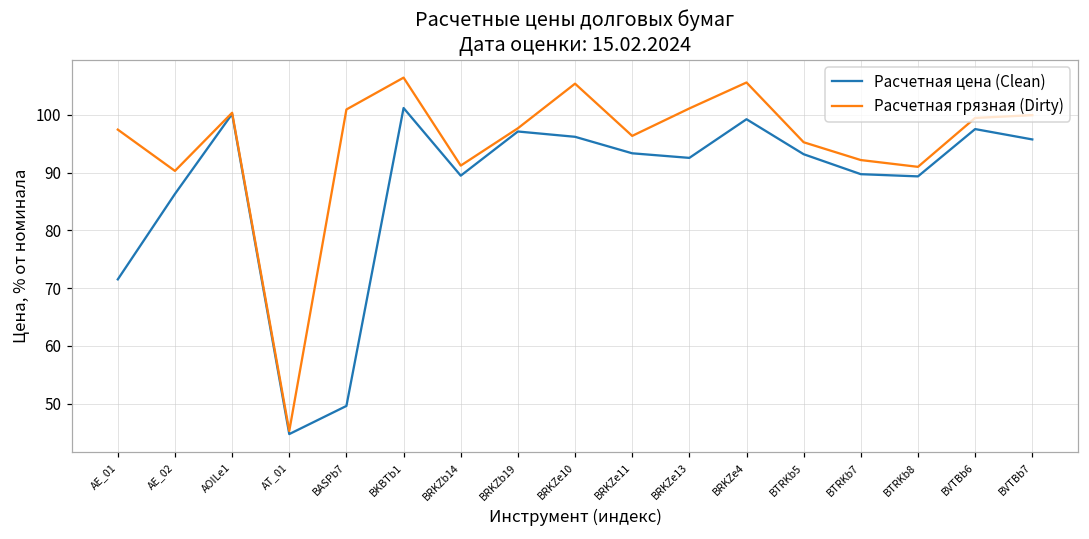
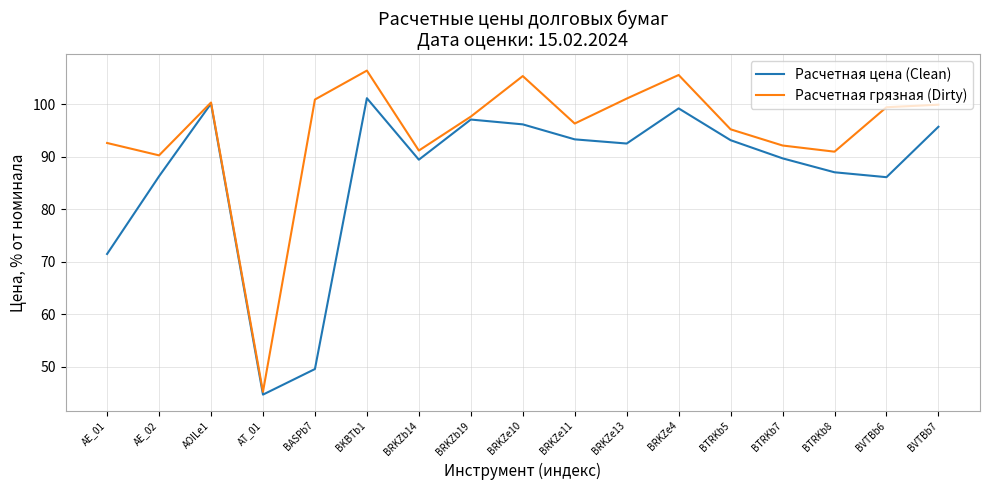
Расчетная грязная (Dirty), AE_01: 97 -> 93
Расчетная цена (Clean), BTRKb8: 89 -> 87
Расчетная цена (Clean), BVTBb6: 98 -> 86
